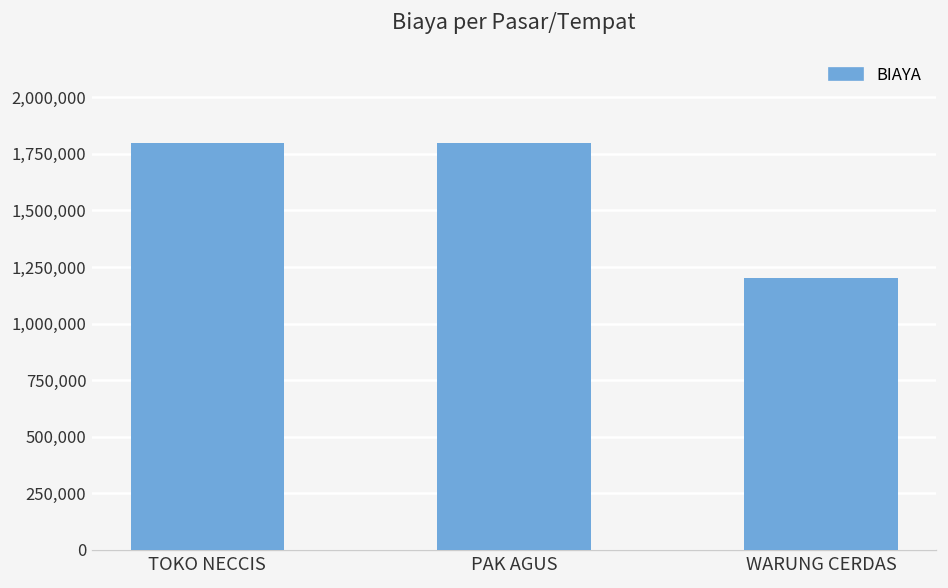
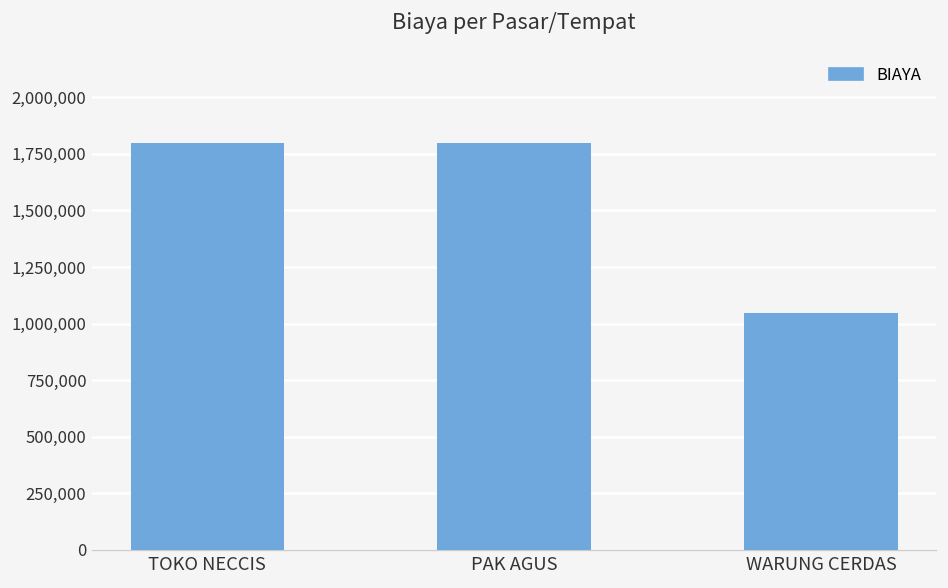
WARUNG CERDAS: 1,200,000 -> 1,050,000
